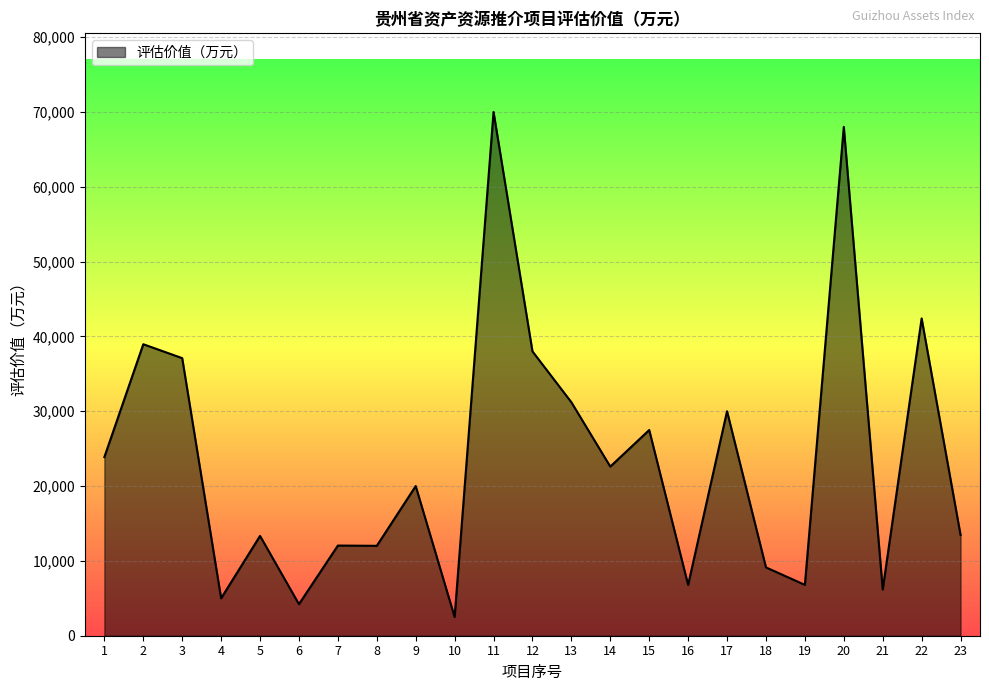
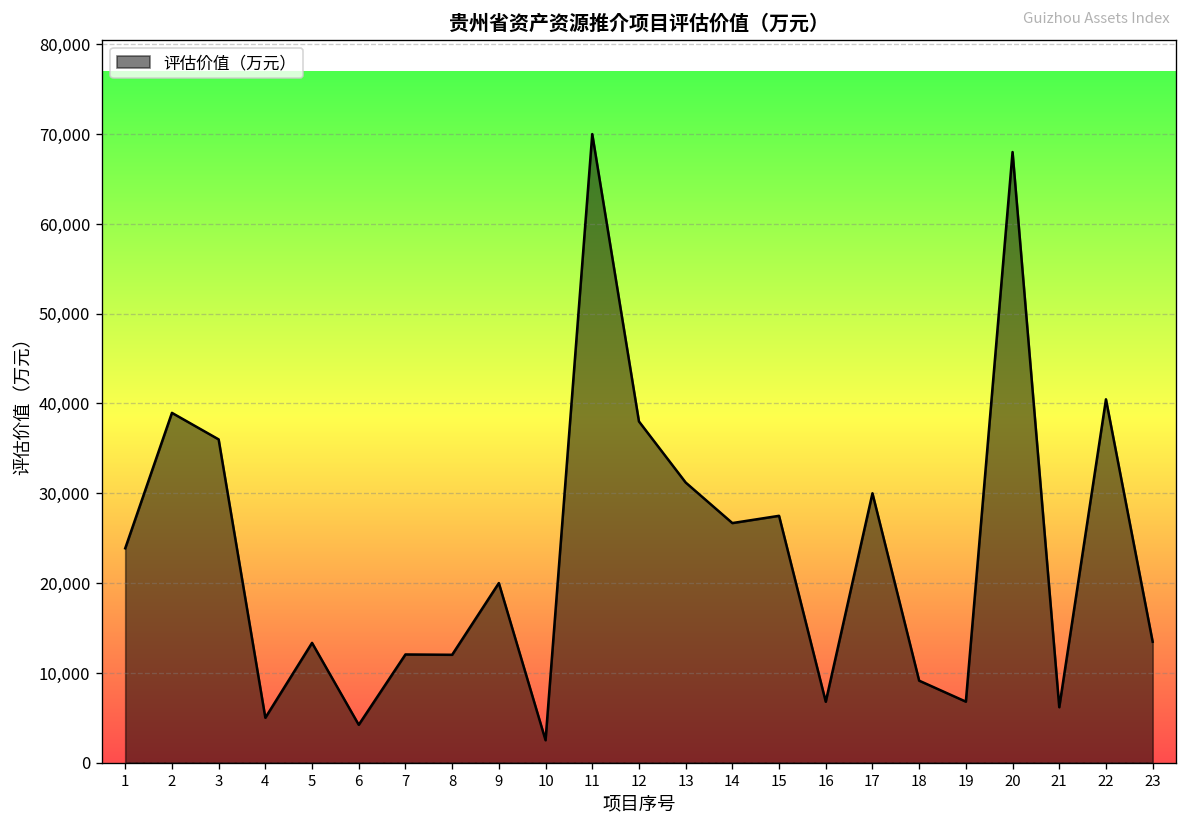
3: 37,000 -> 36,000
14: 23,000 -> 27,000
22: 42,000 -> 40,000
